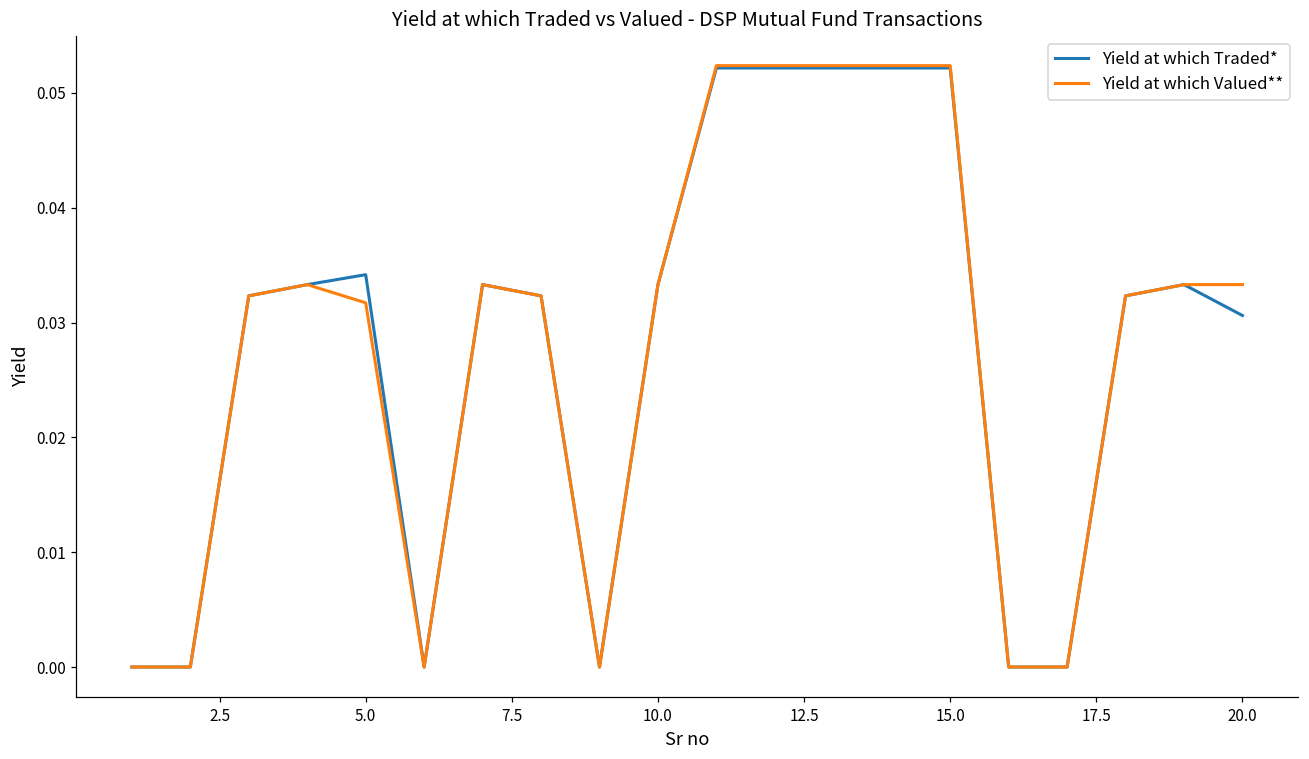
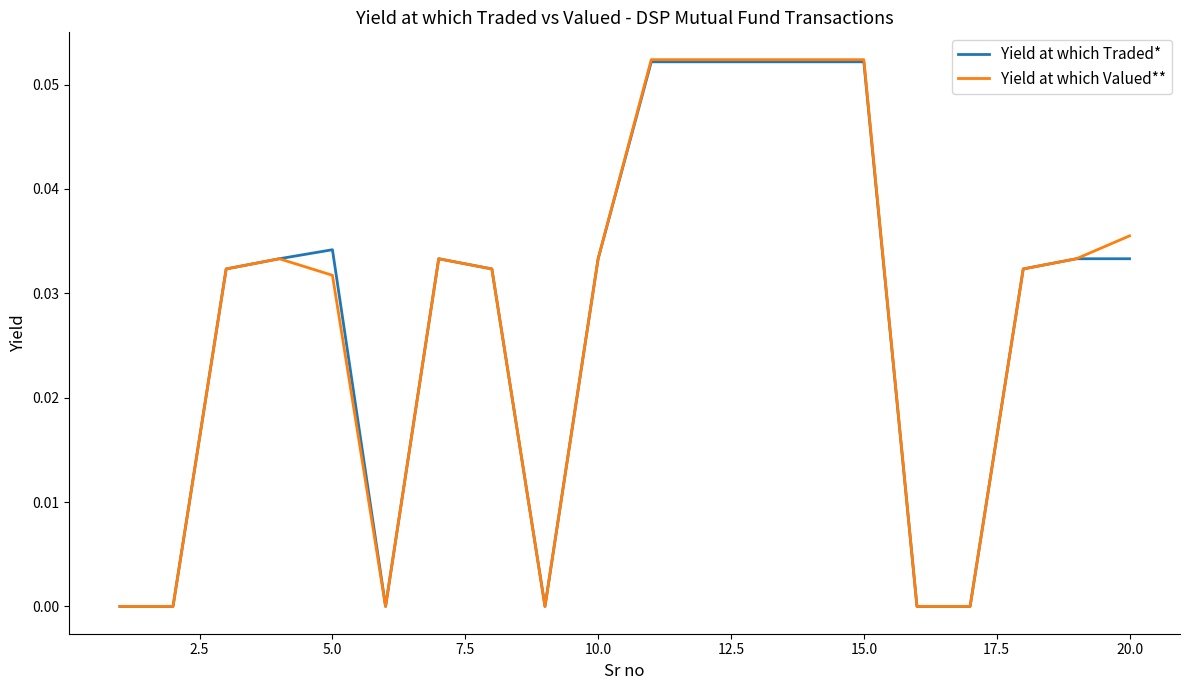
Yield at which Traded*, 20.0: 0.0306 -> 0.0333
Yield at which Valued**, 20.0: 0.0333 -> 0.0355
